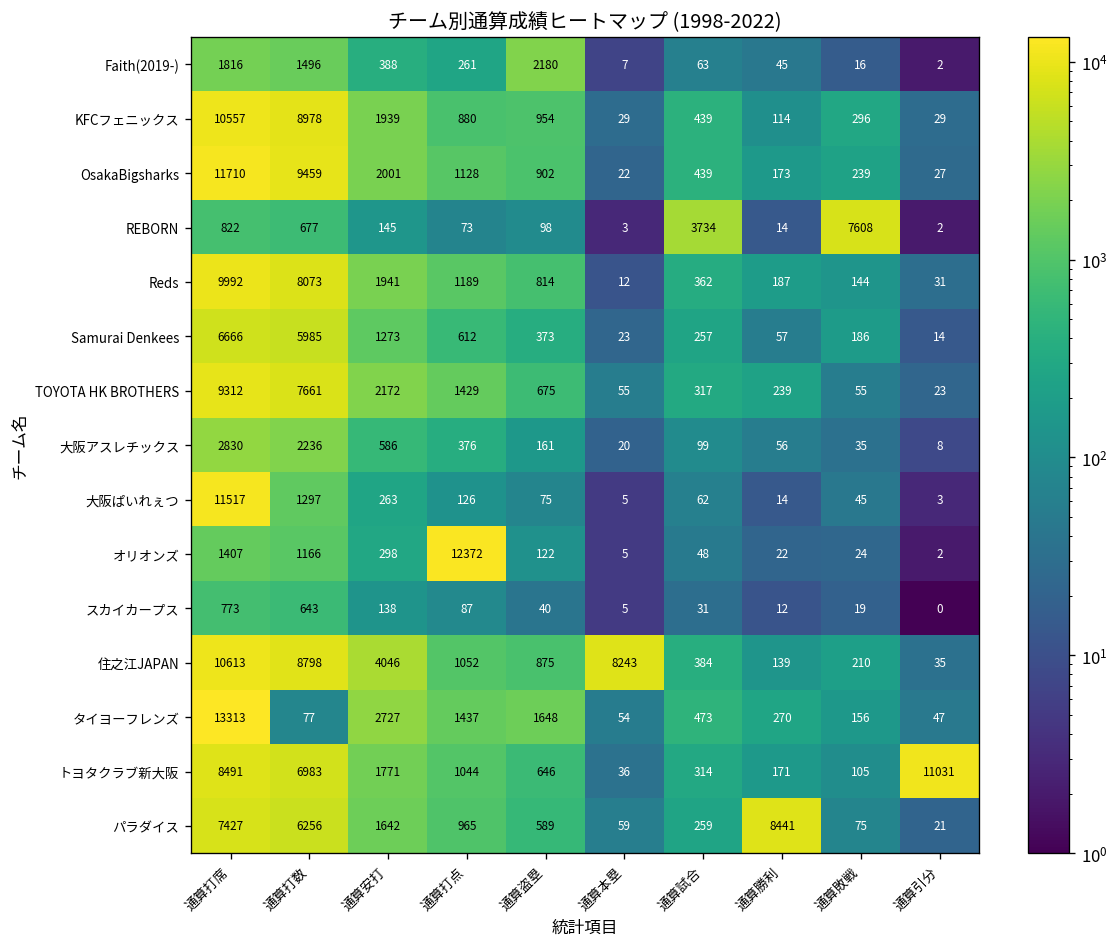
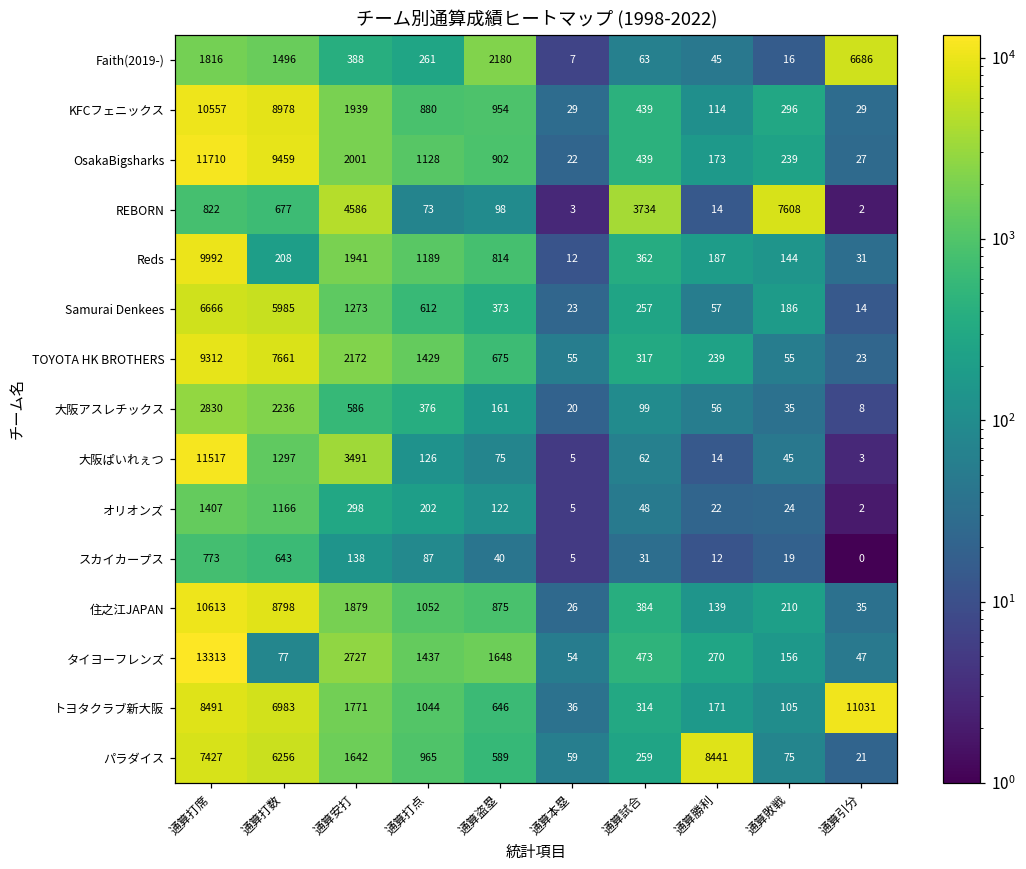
Faith(2019-), 通算引分: 2 -> 6686
REBORN, 通算安打: 145 -> 4586
Reds, 通算打数: 8073 -> 208
大阪ぱいれぇつ, 通算安打: 263 -> 3491
オリオンズ, 通算打点: 12372 -> 202
住之江JAPAN, 通算安打: 4046 -> 1879
住之江JAPAN, 通算本塁: 8243 -> 26
